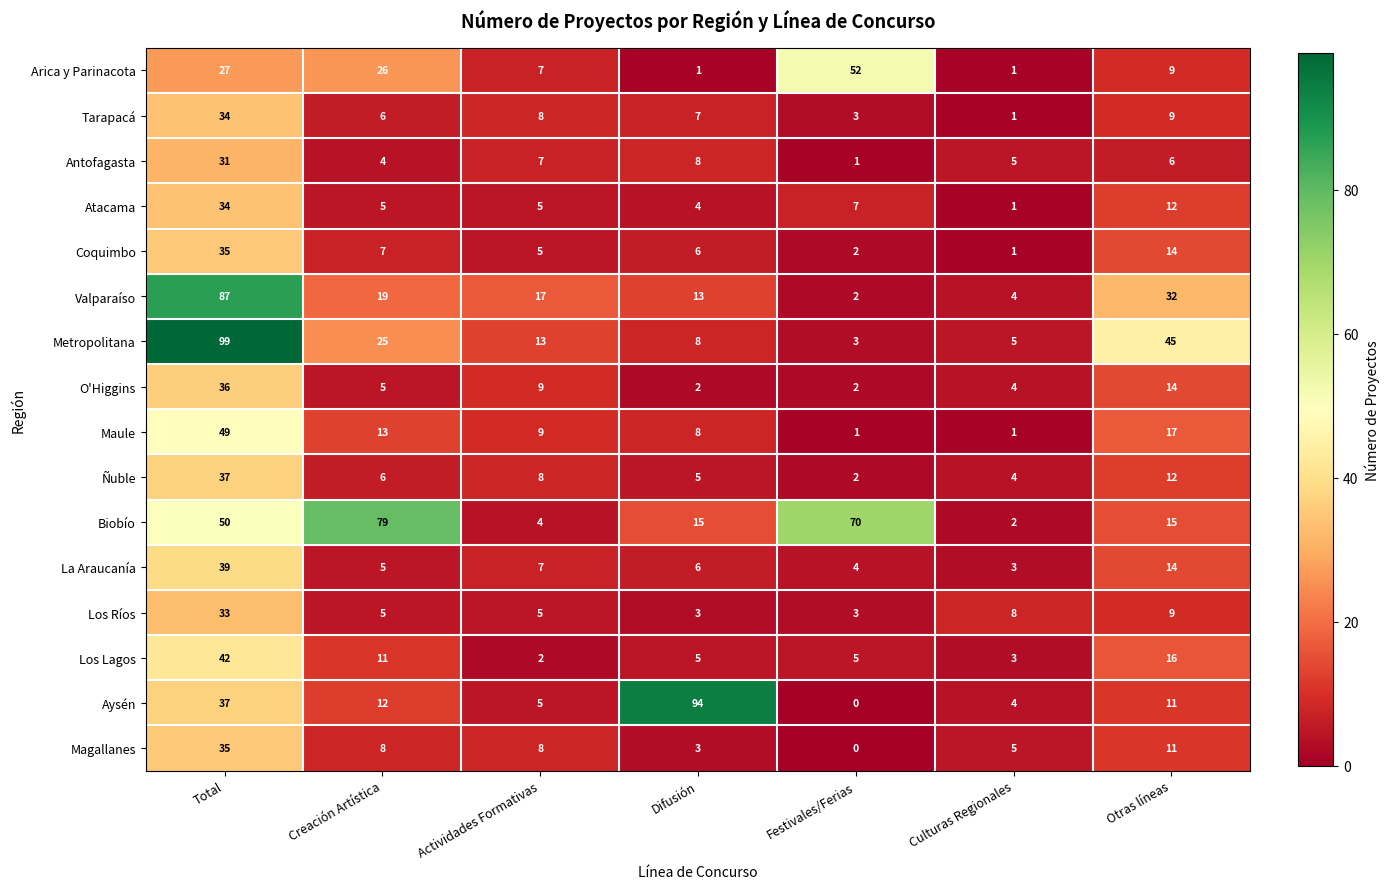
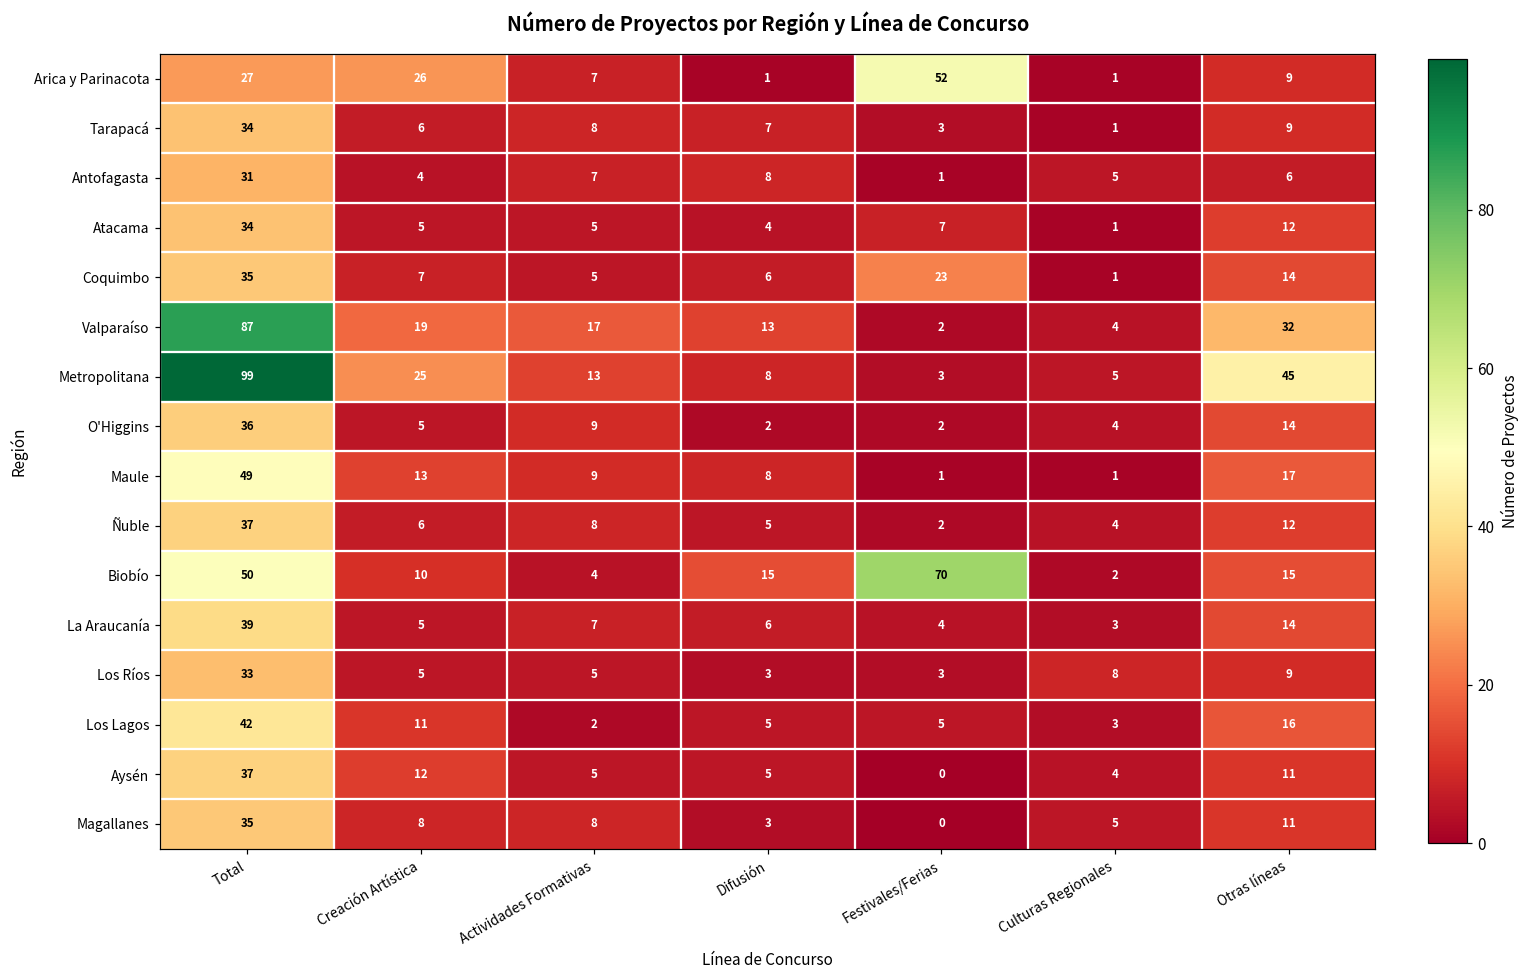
Coquimbo, Festivales/Ferias: 2 -> 23
Biobío, Creación Artística: 79 -> 10
Aysén, Difusión: 94 -> 5
